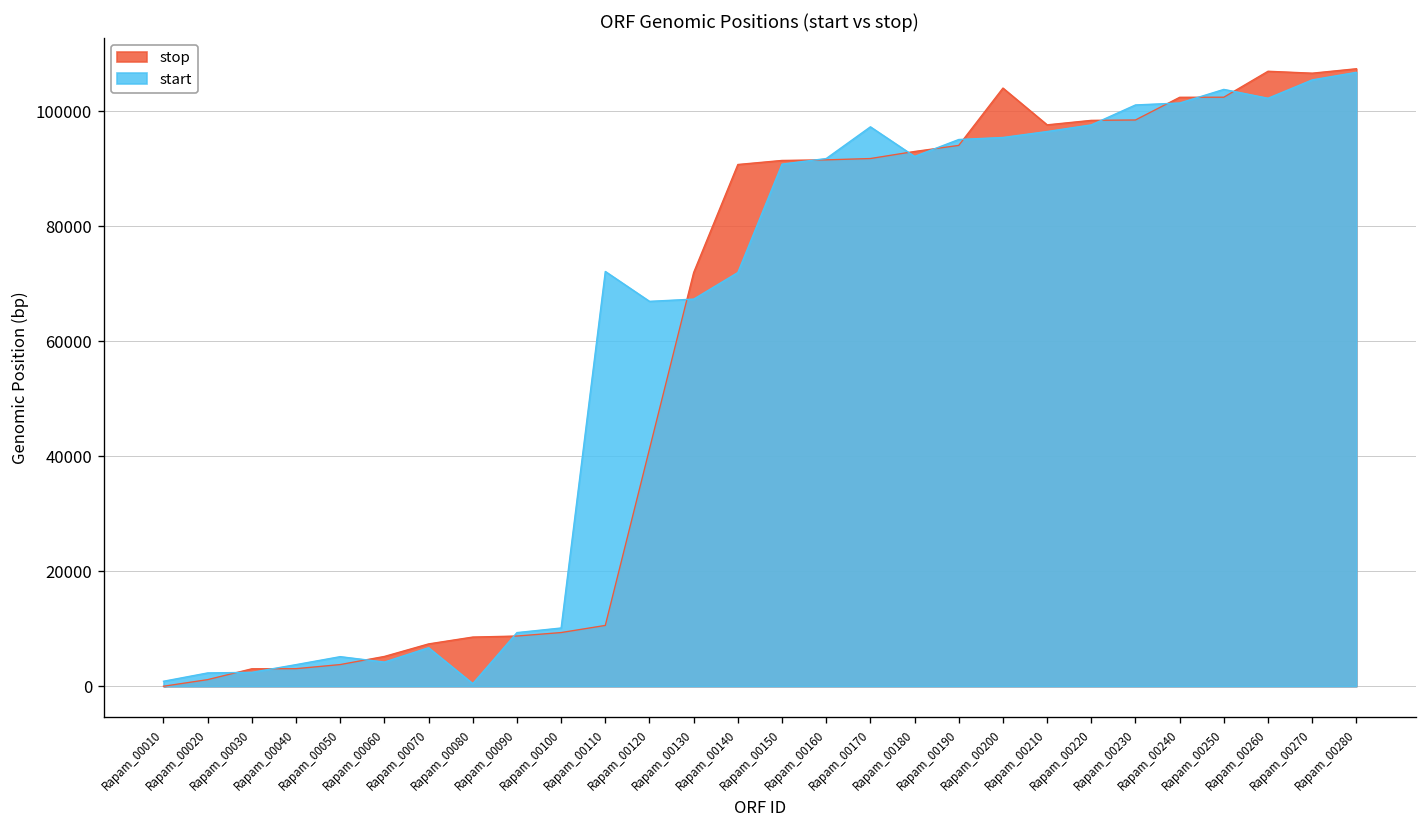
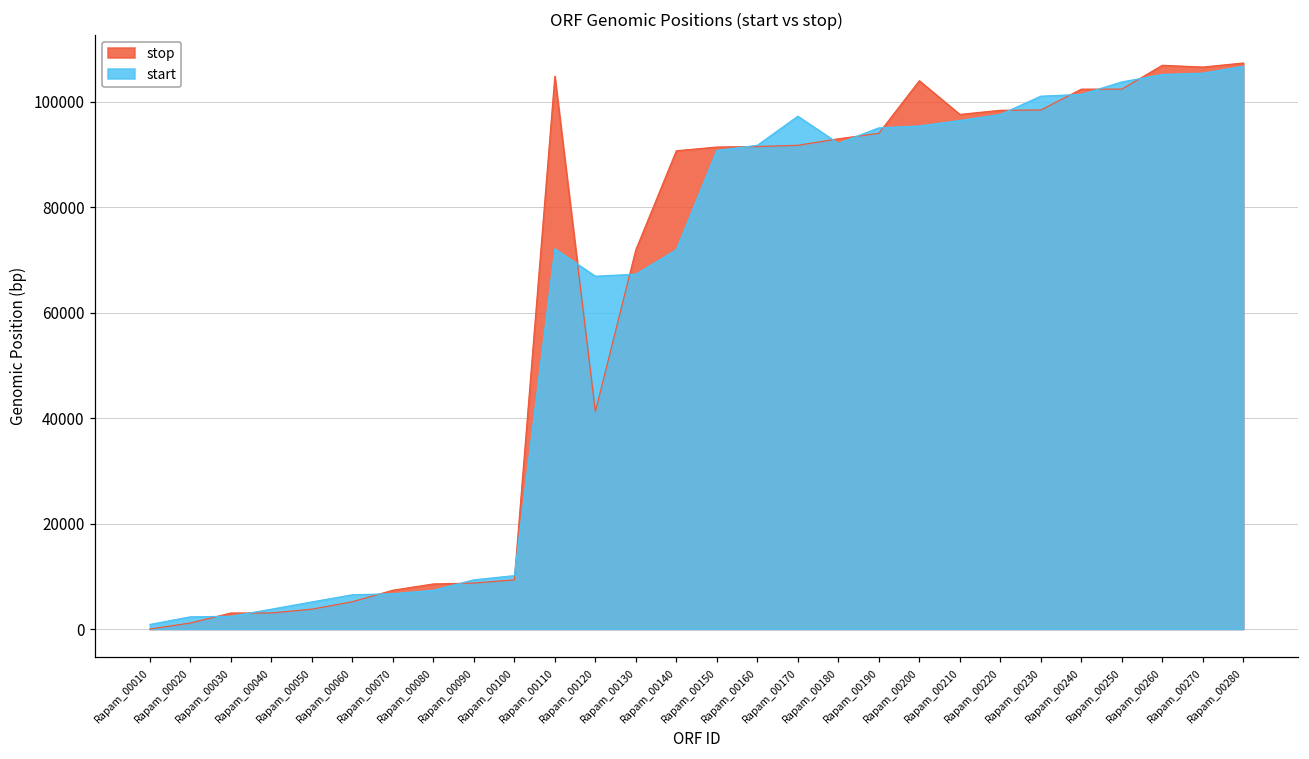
start, Rapam_00060: 4000 -> 6000
start, Rapam_00080: 0 -> 7000
stop, Rapam_00110: 11000 -> 105000
start, Rapam_00260: 102000 -> 105000
